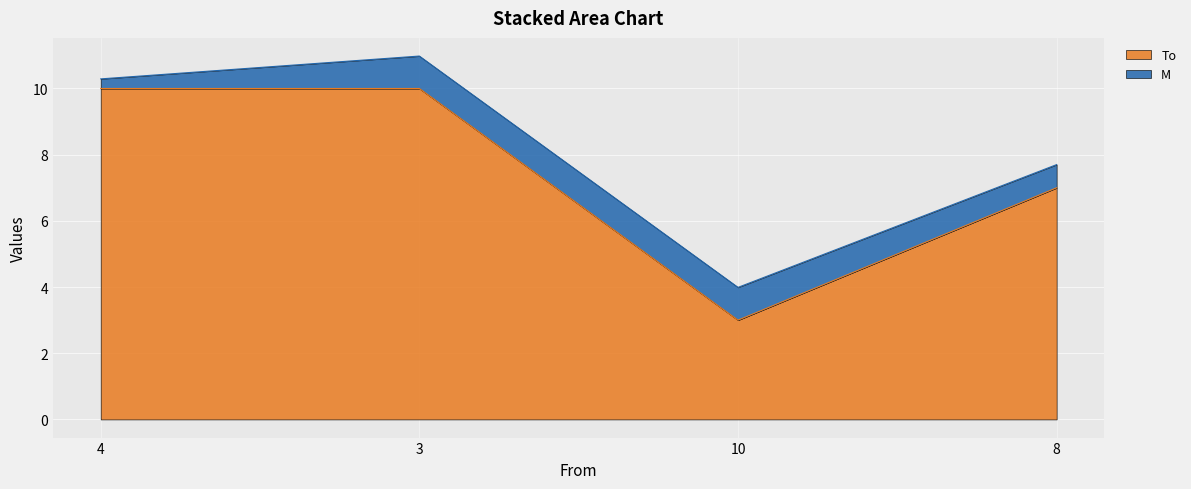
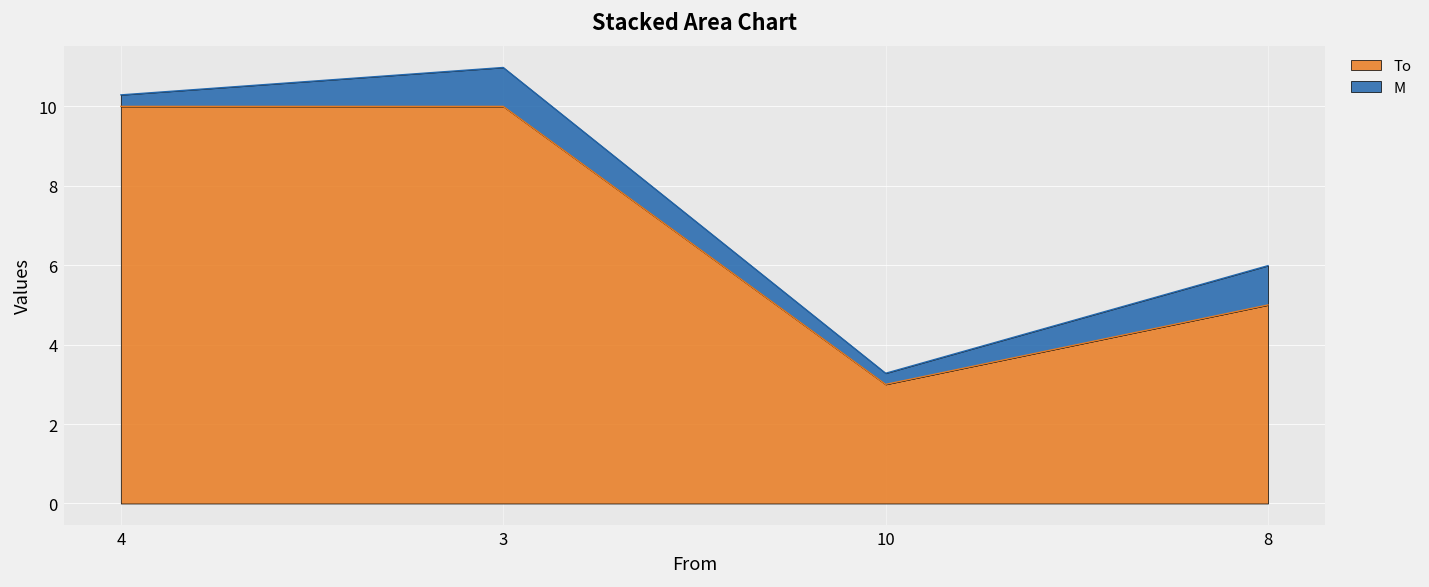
M, 10: 1.0 -> 0.3
To, 8: 7 -> 5
M, 8: 0.7 -> 1.0
